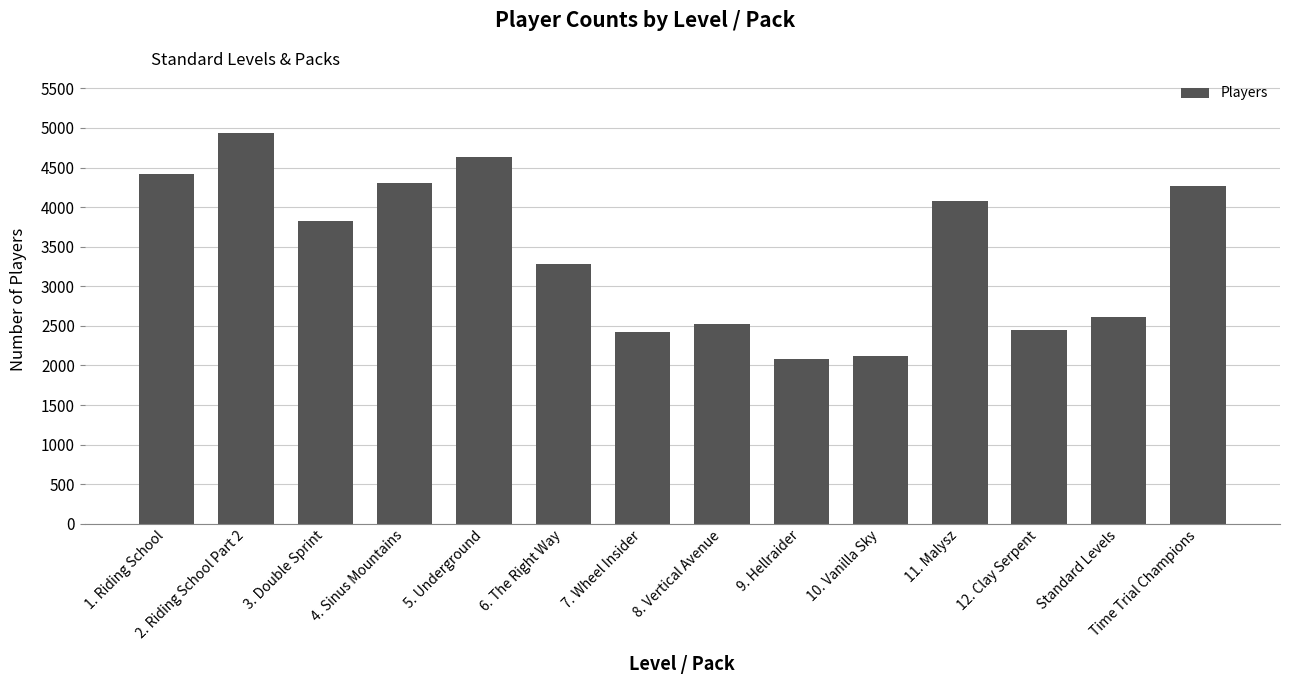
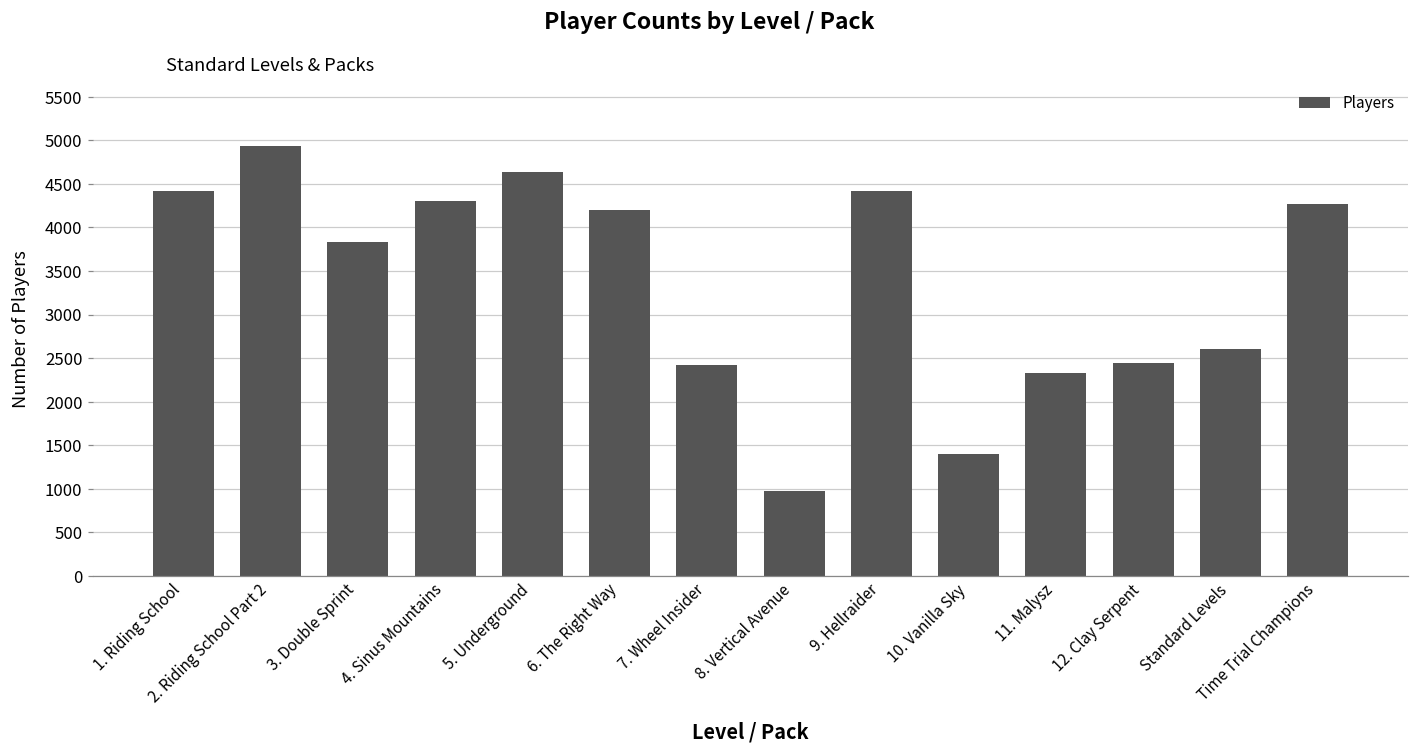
6. The Right Way: 3300 -> 4200
8. Vertical Avenue: 2500 -> 1000
9. Hellraider: 2100 -> 4400
10. Vanilla Sky: 2100 -> 1400
11. Malysz: 4100 -> 2300
